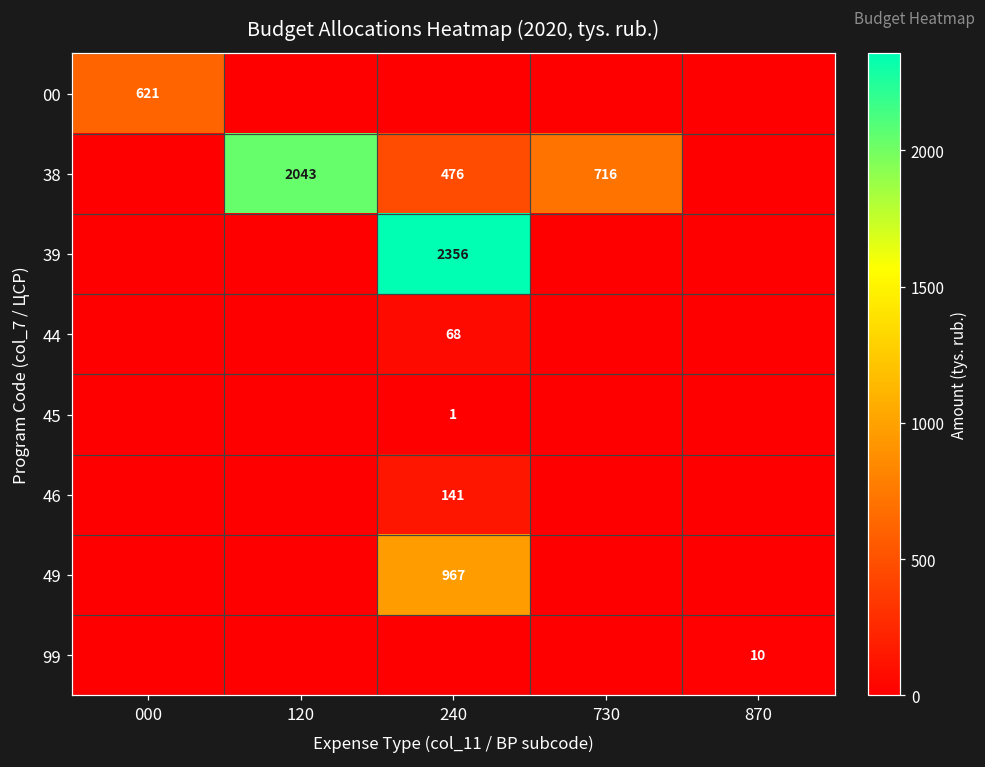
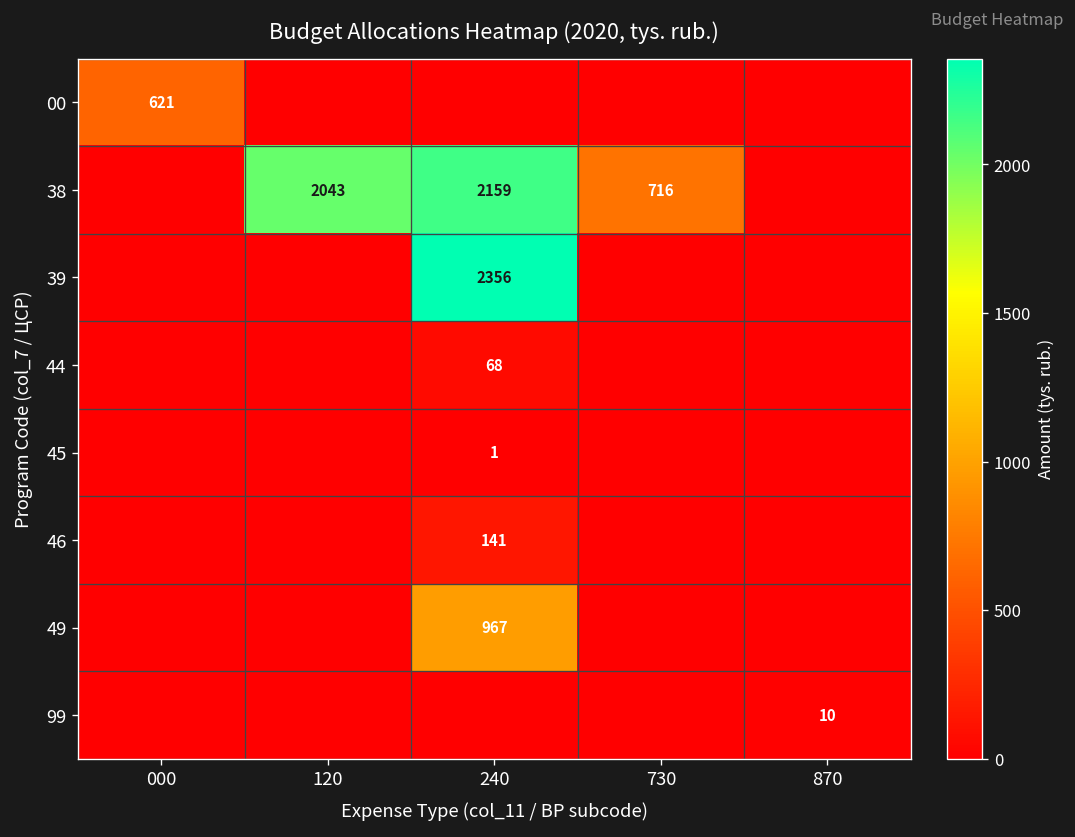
38, 240: 476 -> 2159
